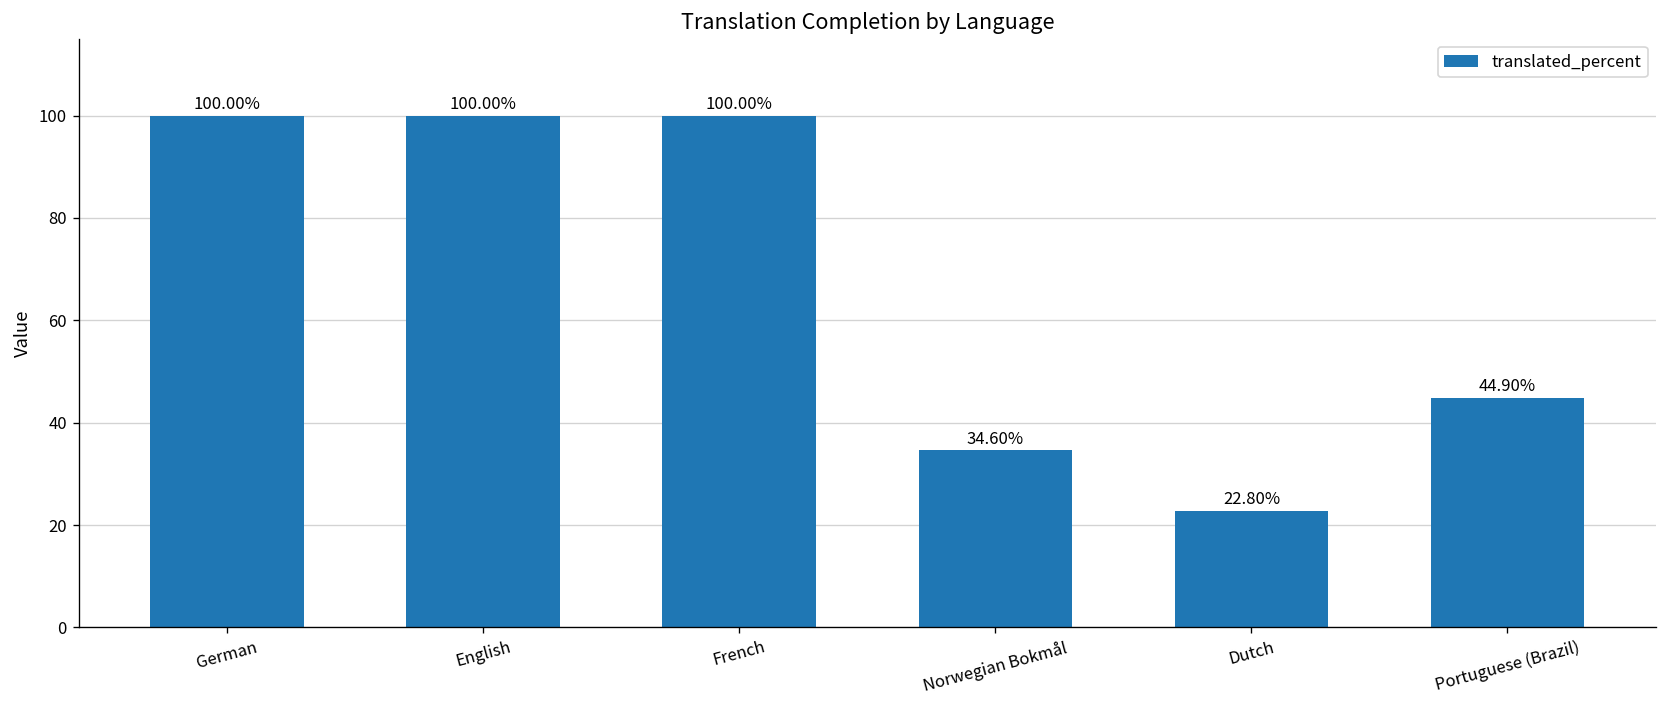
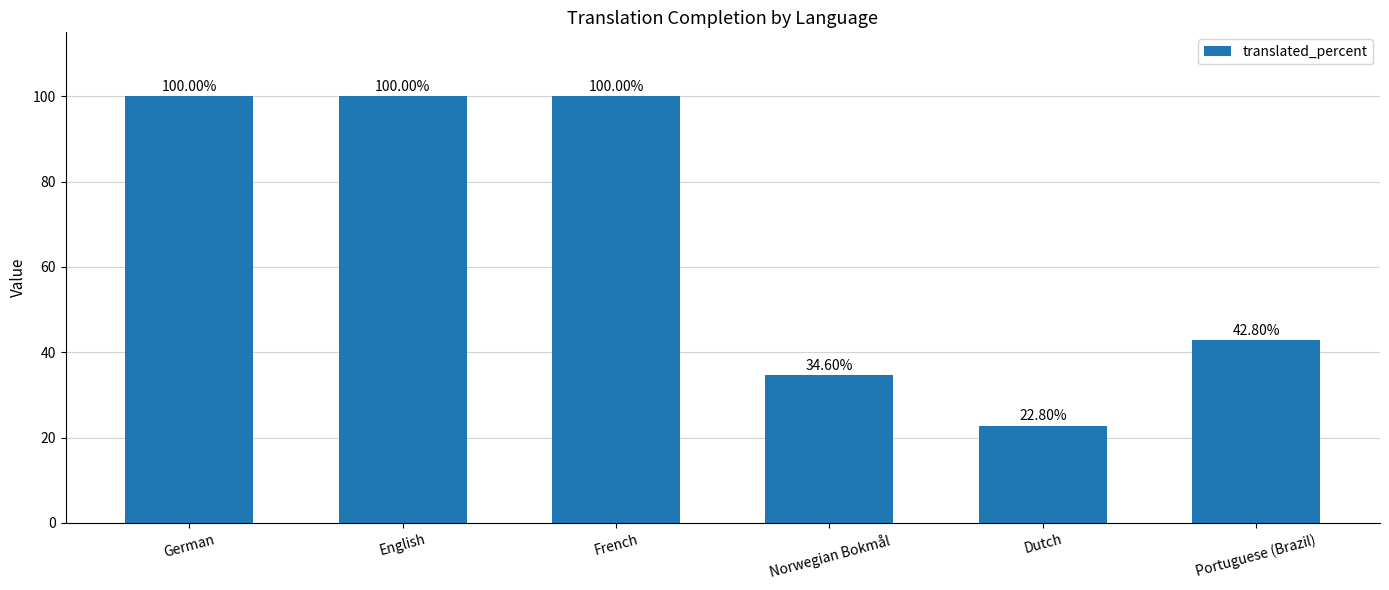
Portuguese (Brazil): 44.90% -> 42.80%
